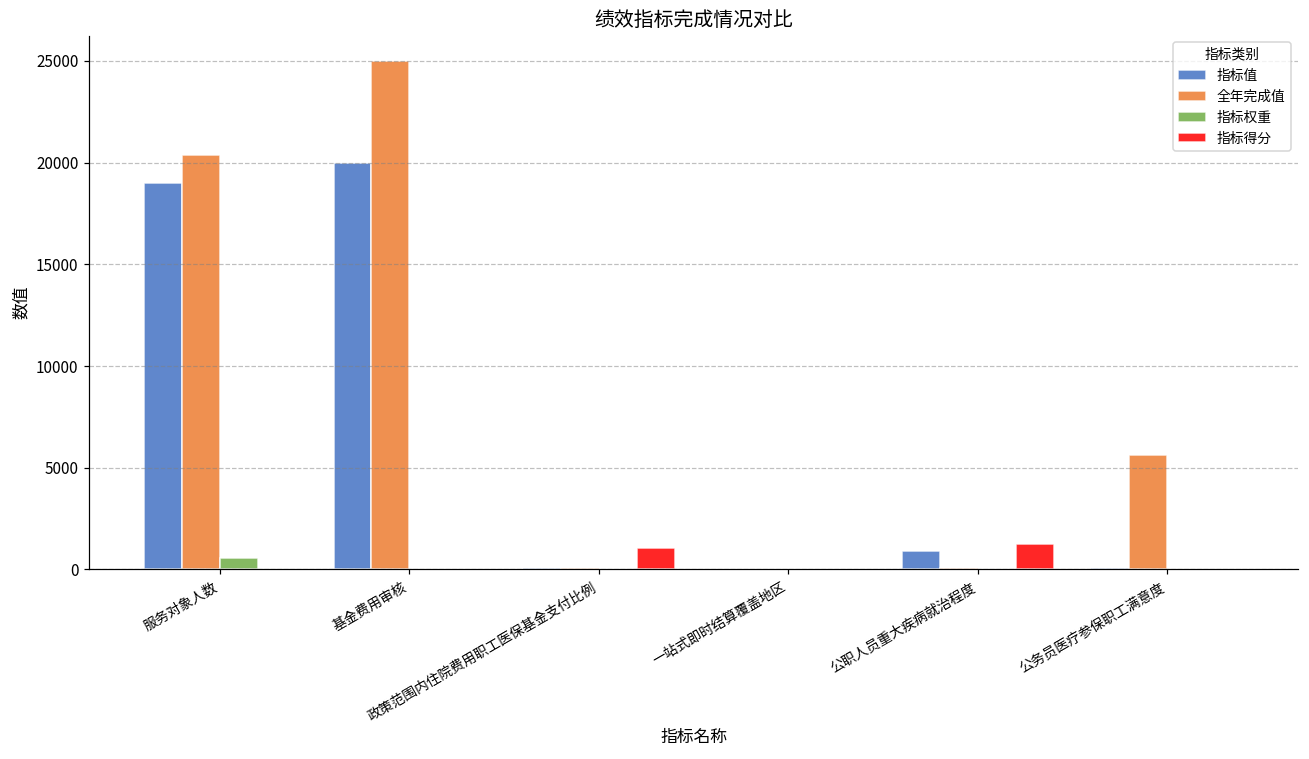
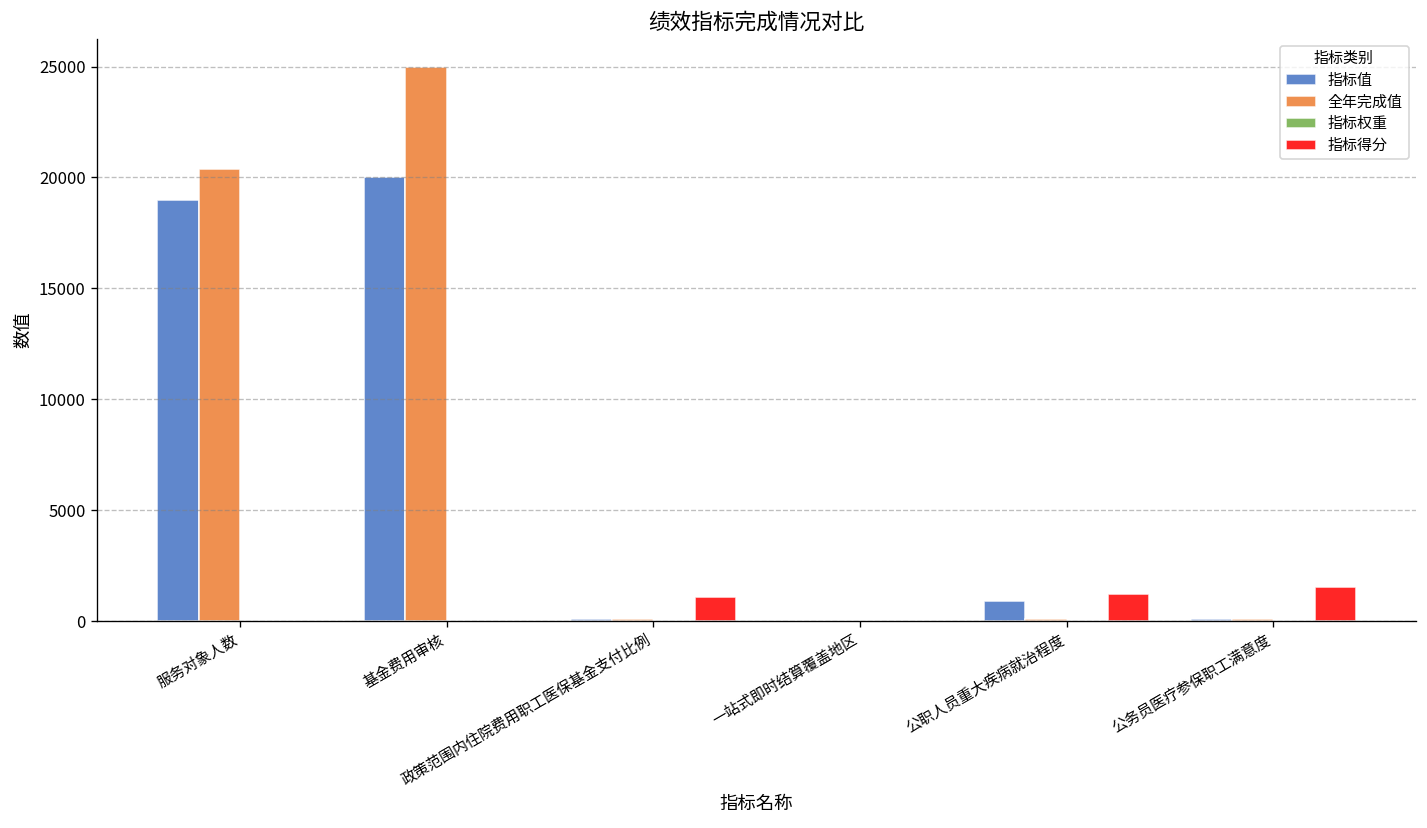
指标权重, 服务对象人数: 500 -> 0
全年完成值, 公务员医疗参保职工满意度: 5600 -> 100
指标得分, 公务员医疗参保职工满意度: 0 -> 1500
